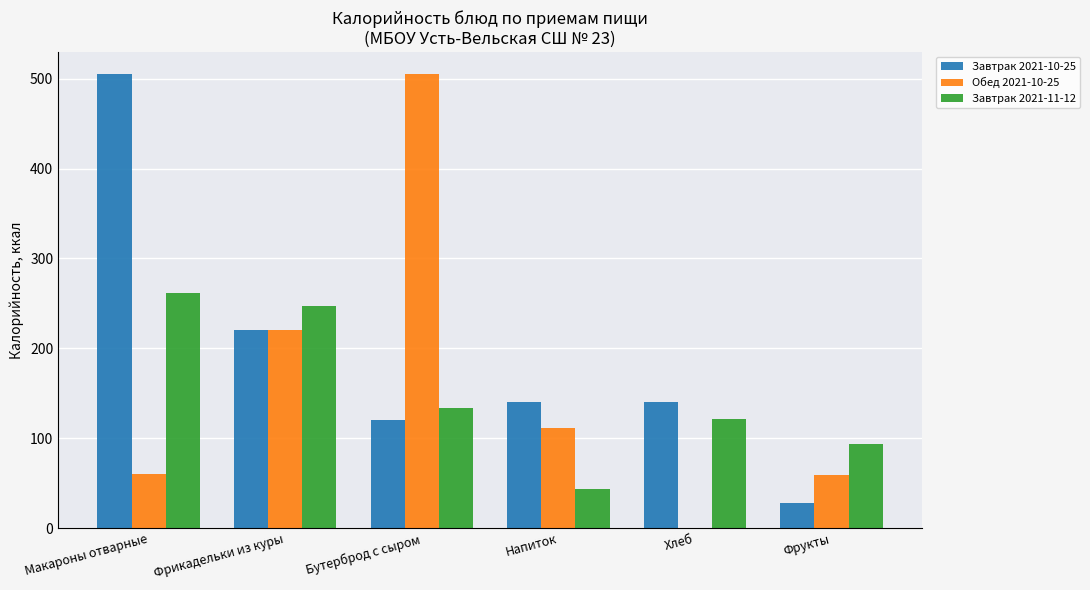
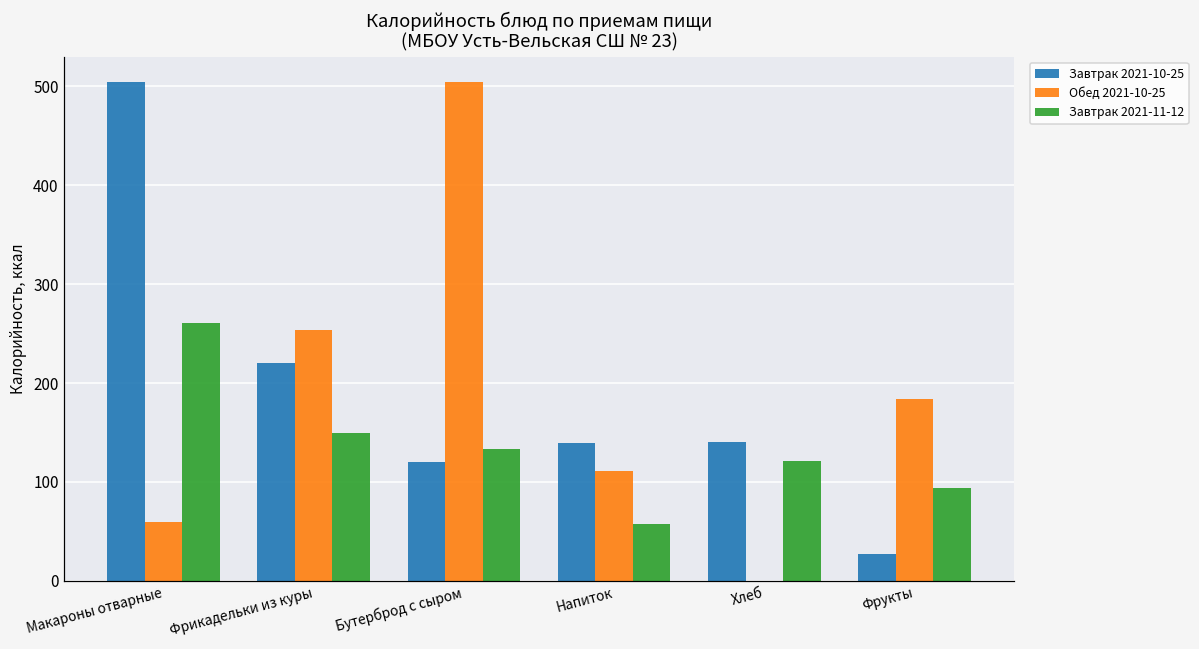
Обед 2021-10-25, Фрикадельки из куры: 220 -> 250
Завтрак 2021-11-12, Фрикадельки из куры: 250 -> 150
Завтрак 2021-11-12, Напиток: 40 -> 60
Обед 2021-10-25, Фрукты: 60 -> 180
